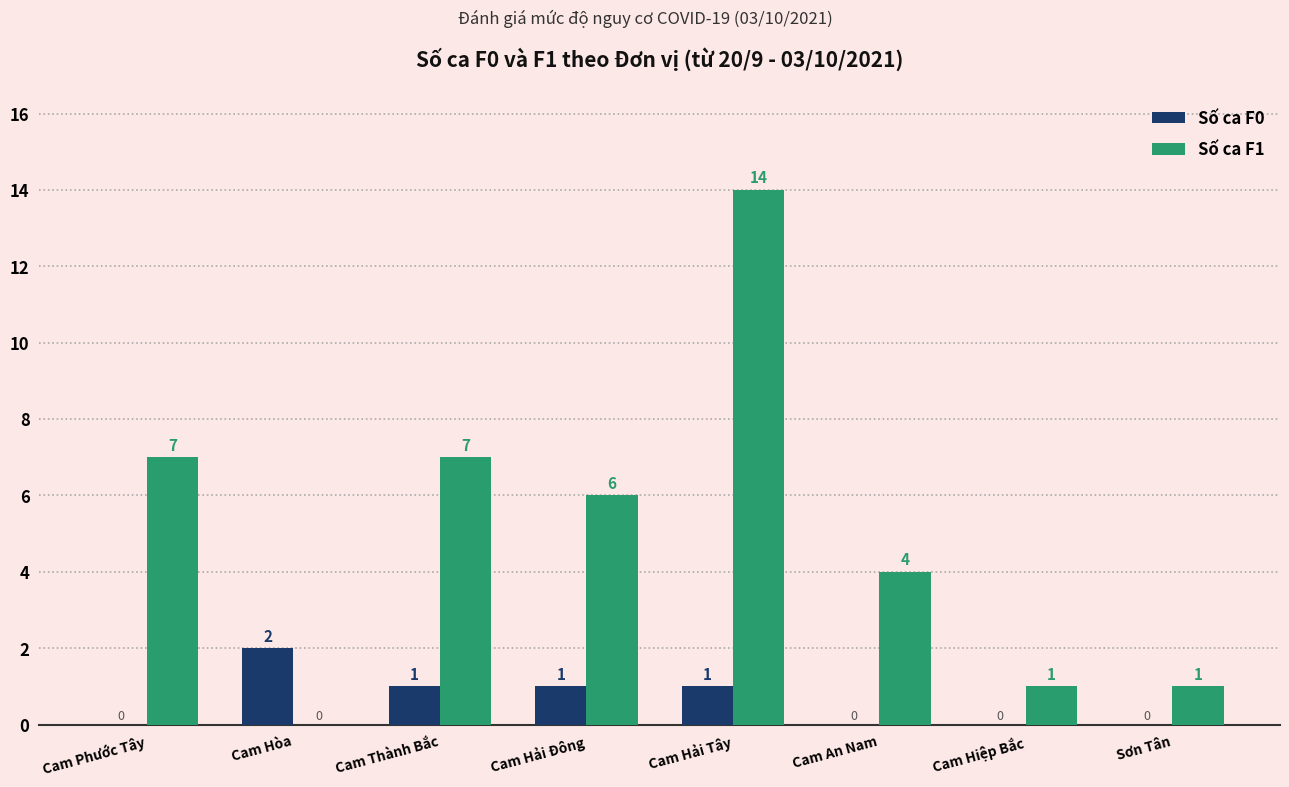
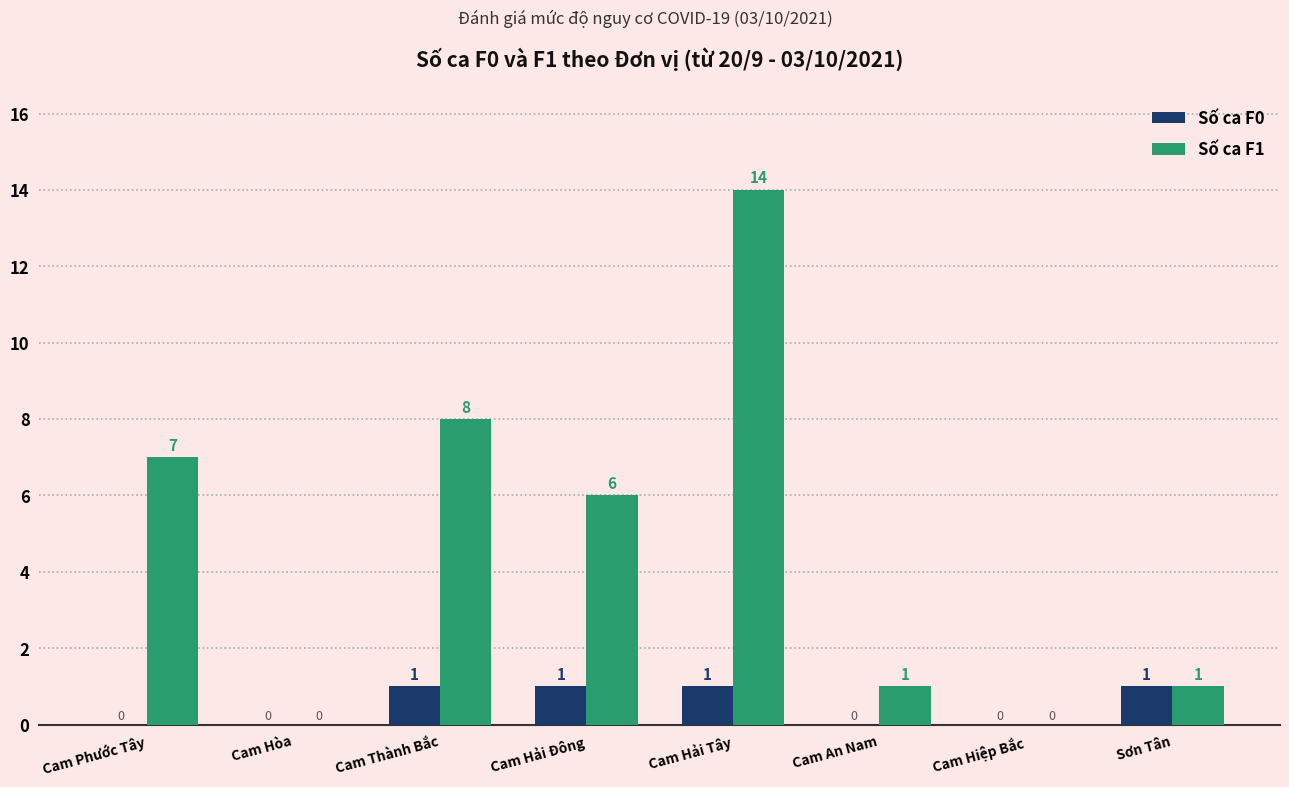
Số ca F0, Cam Hòa: 2 -> 0
Số ca F1, Cam Thành Bắc: 7 -> 8
Số ca F1, Cam An Nam: 4 -> 1
Số ca F1, Cam Hiệp Bắc: 1 -> 0
Số ca F0, Sơn Tân: 0 -> 1
